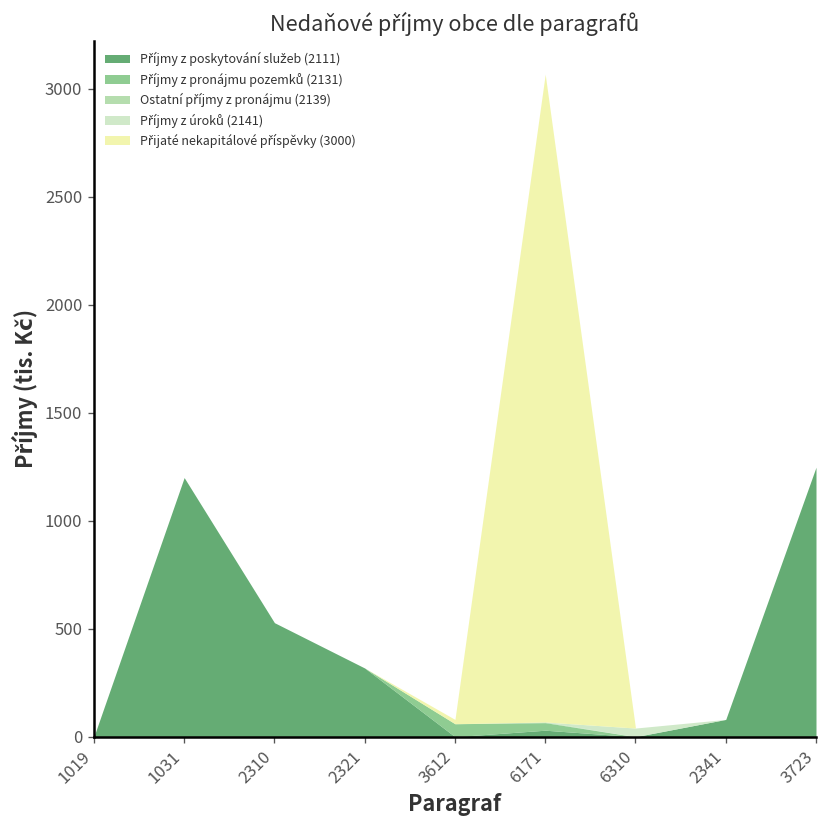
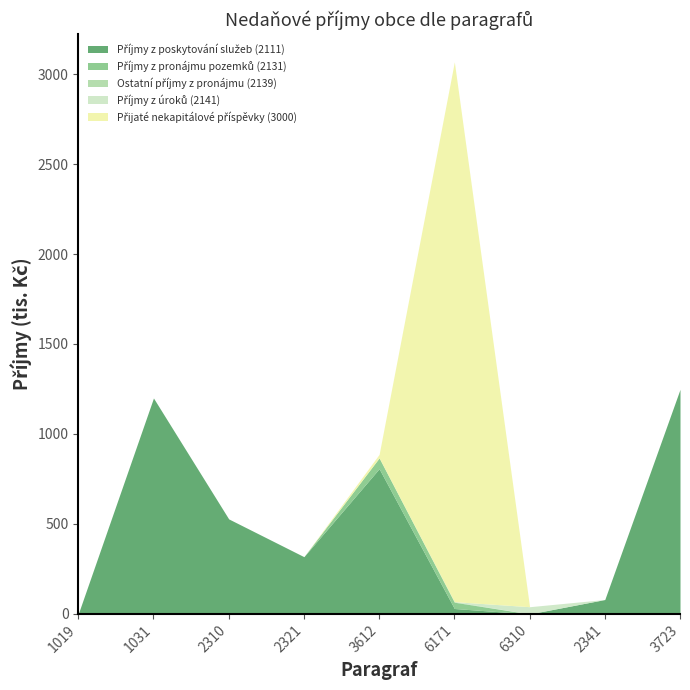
Příjmy z poskytování služeb (2111), 3612: 0 -> 810
